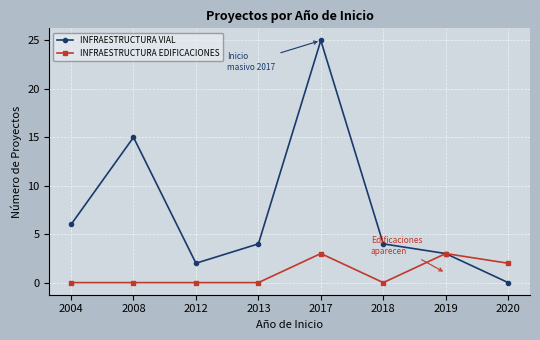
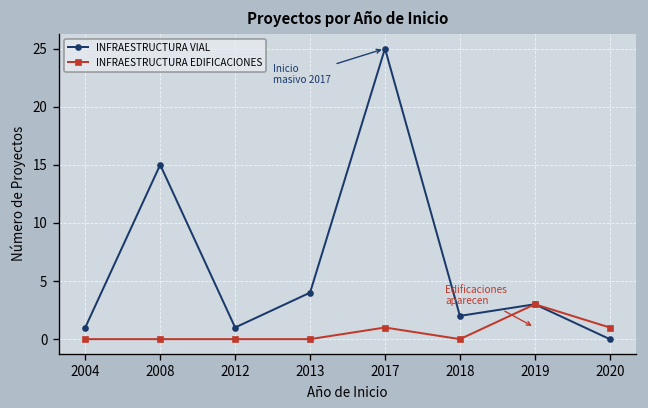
INFRAESTRUCTURA VIAL, 2004: 6 -> 1
INFRAESTRUCTURA VIAL, 2012: 2 -> 1
INFRAESTRUCTURA EDIFICACIONES, 2017: 3 -> 1
INFRAESTRUCTURA VIAL, 2018: 4 -> 2
INFRAESTRUCTURA EDIFICACIONES, 2020: 2 -> 1
